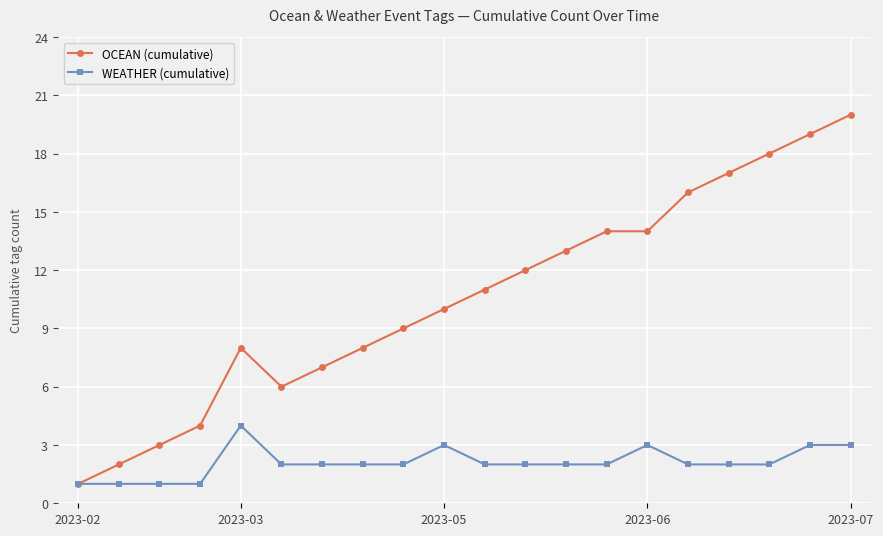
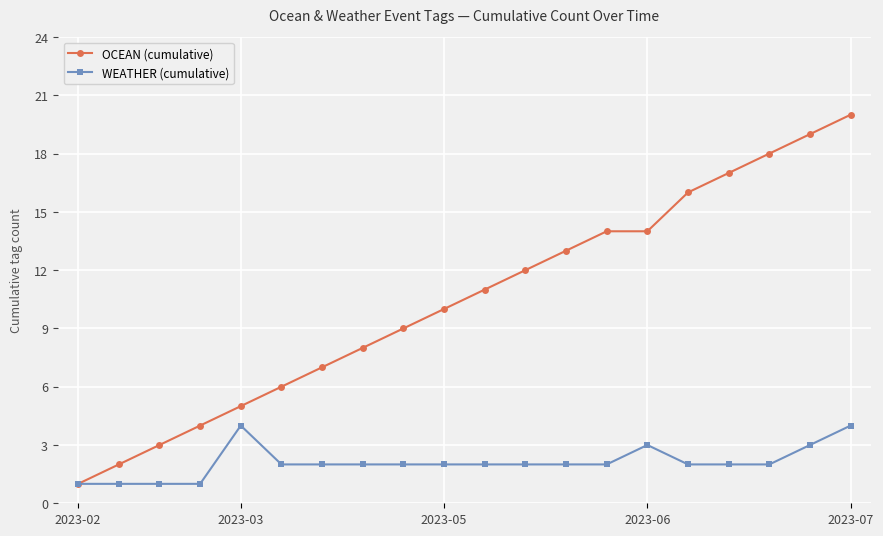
OCEAN (cumulative), 2023-03: 8 -> 5
WEATHER (cumulative), 2023-05: 3 -> 2
WEATHER (cumulative), 2023-07: 3 -> 4
